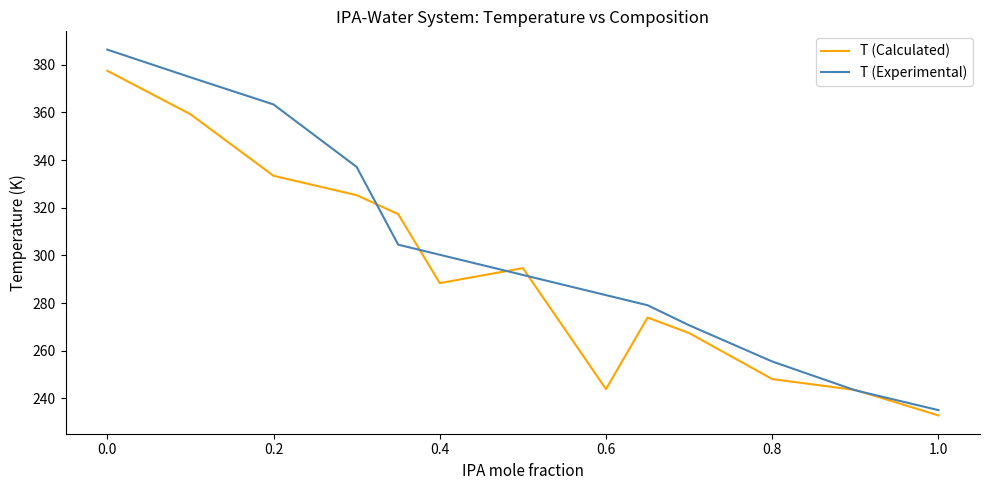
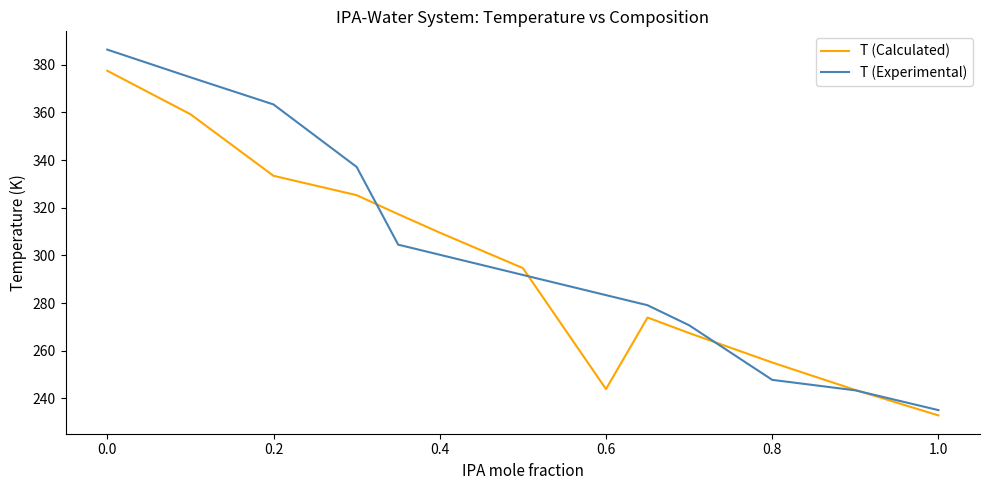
T (Calculated), 0.4: 288 -> 310
T (Calculated), 0.8: 248 -> 255
T (Experimental), 0.8: 256 -> 248
